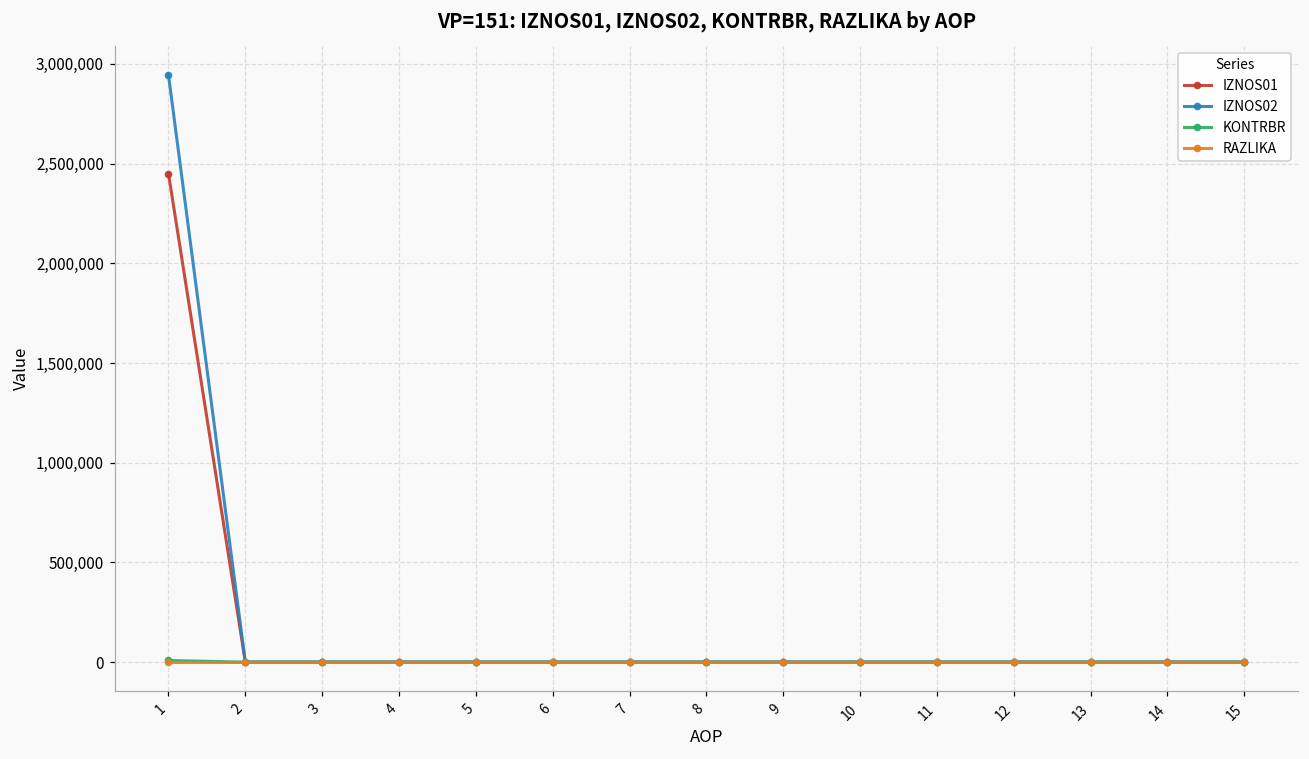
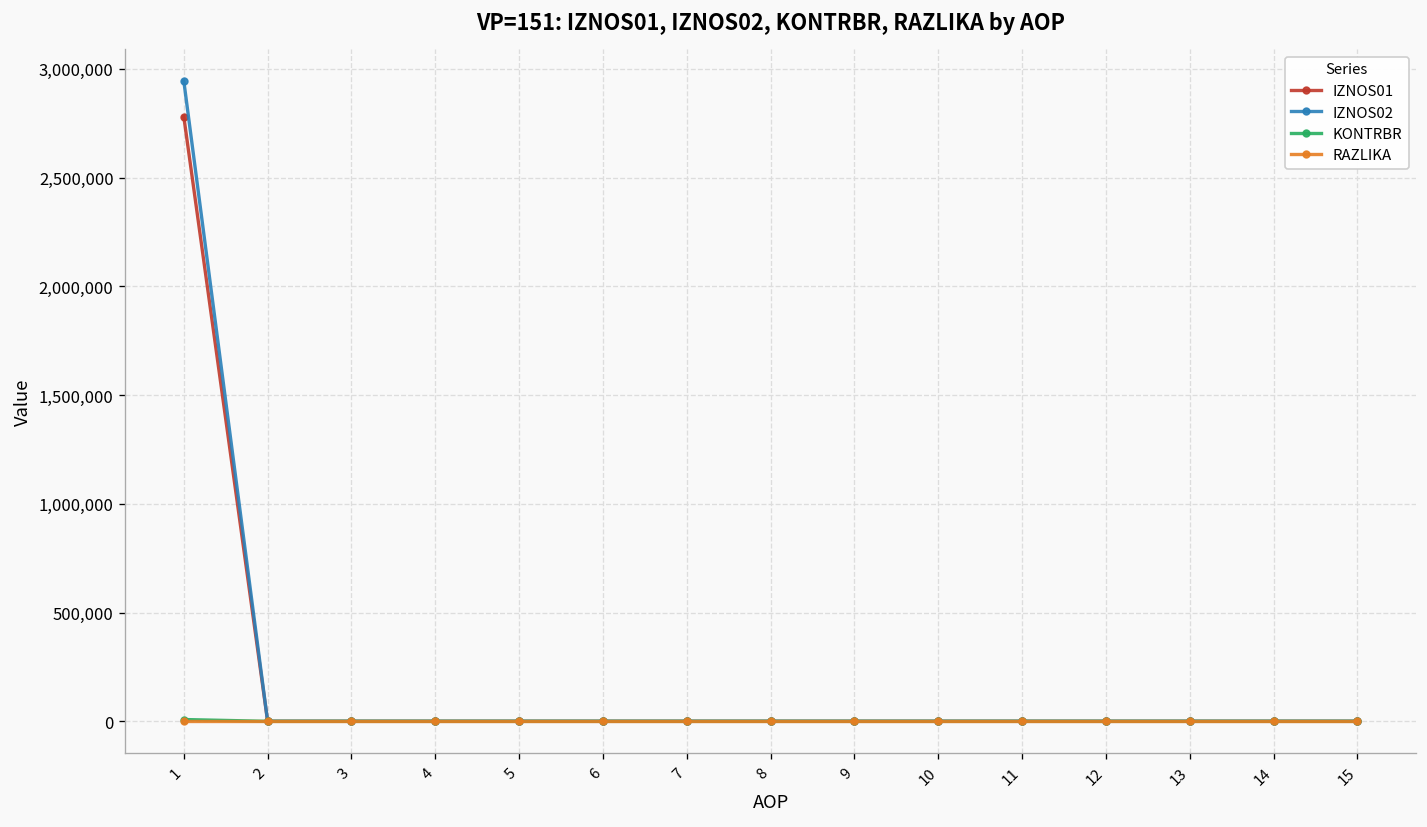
IZNOS01, 1: 2,450,000 -> 2,780,000
